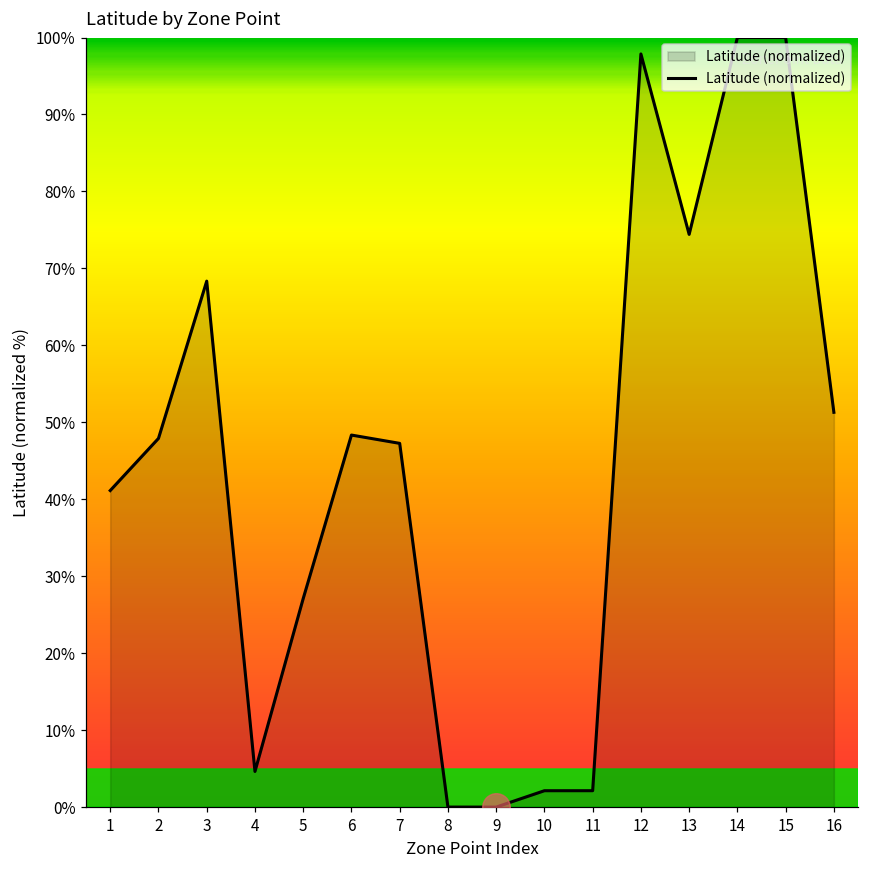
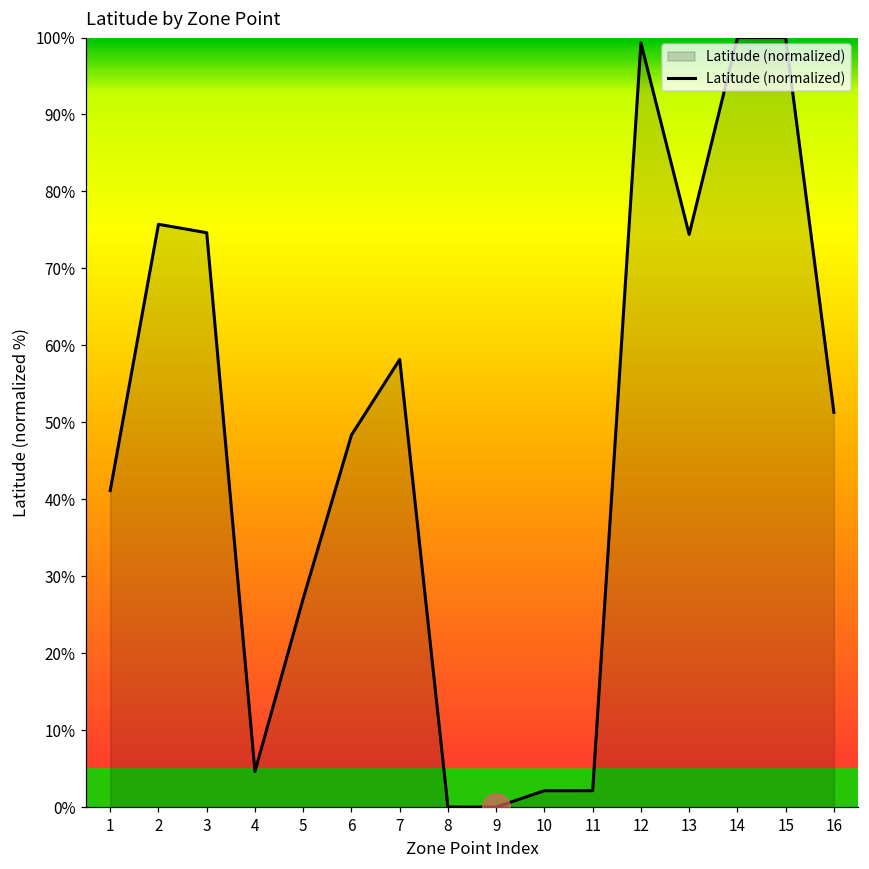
Latitude (normalized), 2: 48% -> 76%
Latitude (normalized), 3: 68% -> 75%
Latitude (normalized), 7: 47% -> 58%
Latitude (normalized), 12: 98% -> 99%
